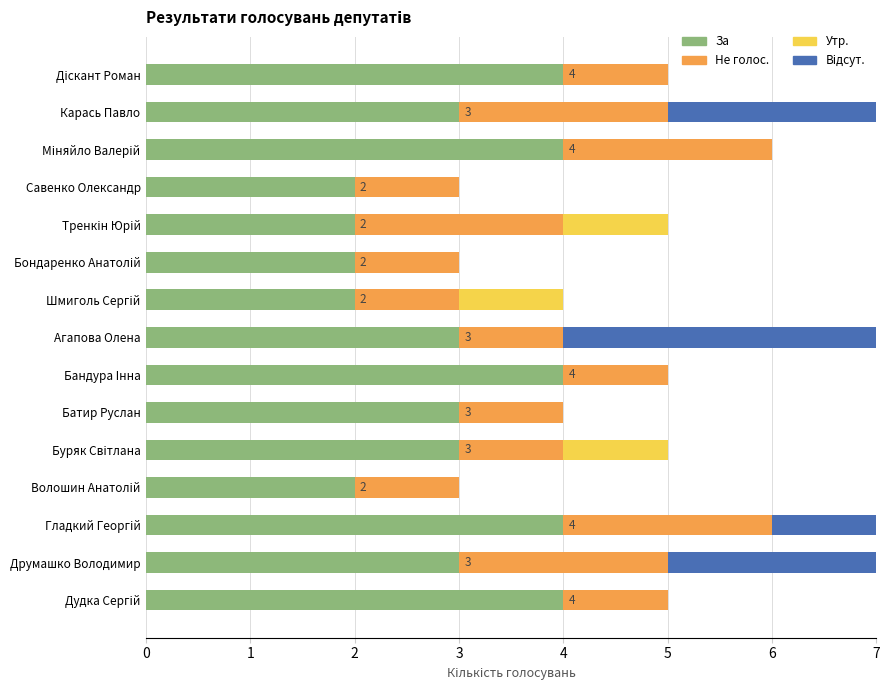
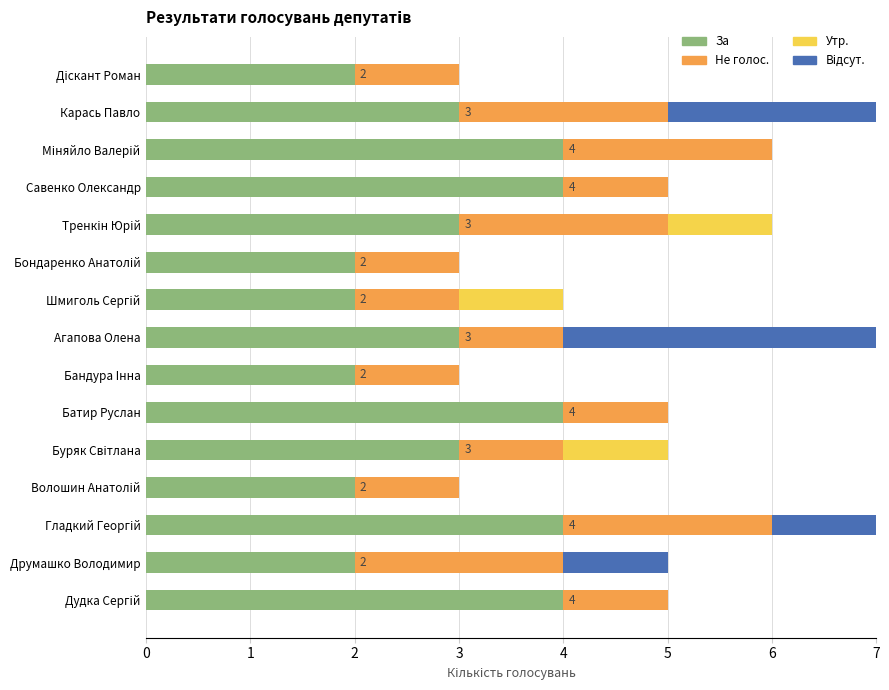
За, Діскант Роман: 4 -> 2
За, Савенко Олександр: 2 -> 4
За, Тренкін Юрій: 2 -> 3
За, Бандура Інна: 4 -> 2
За, Батир Руслан: 3 -> 4
За, Друмашко Володимир: 3 -> 2
Відсут., Друмашко Володимир: 2 -> 1
